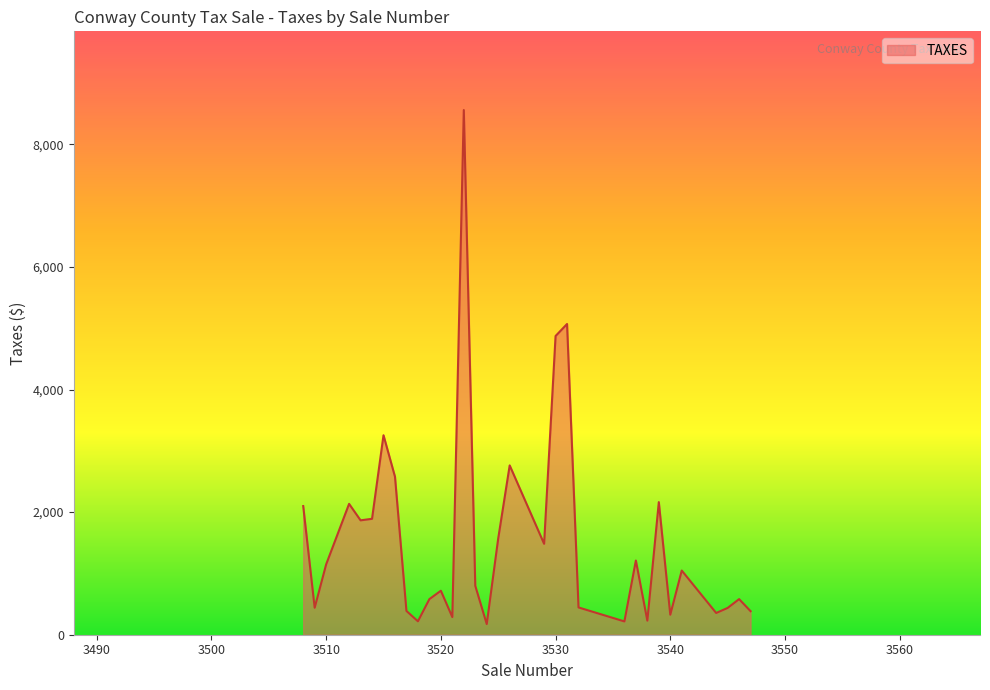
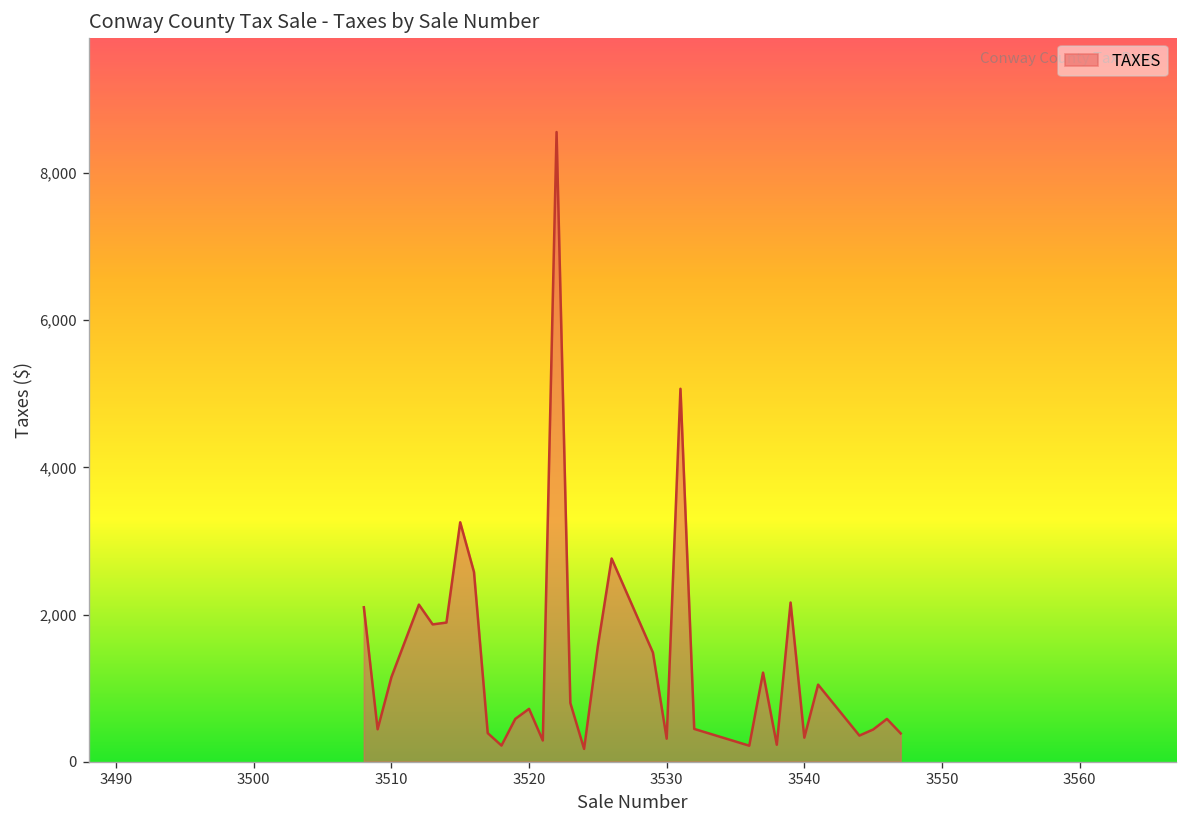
3530: 4,900 -> 300
